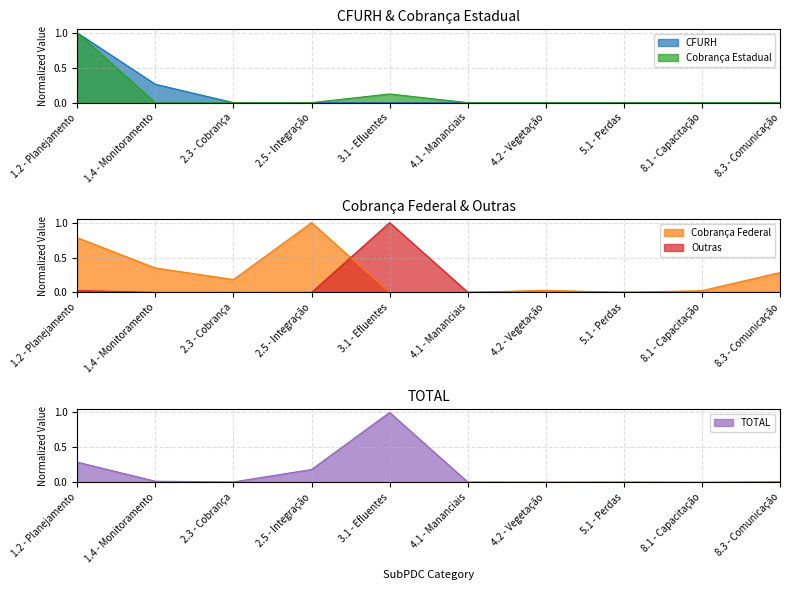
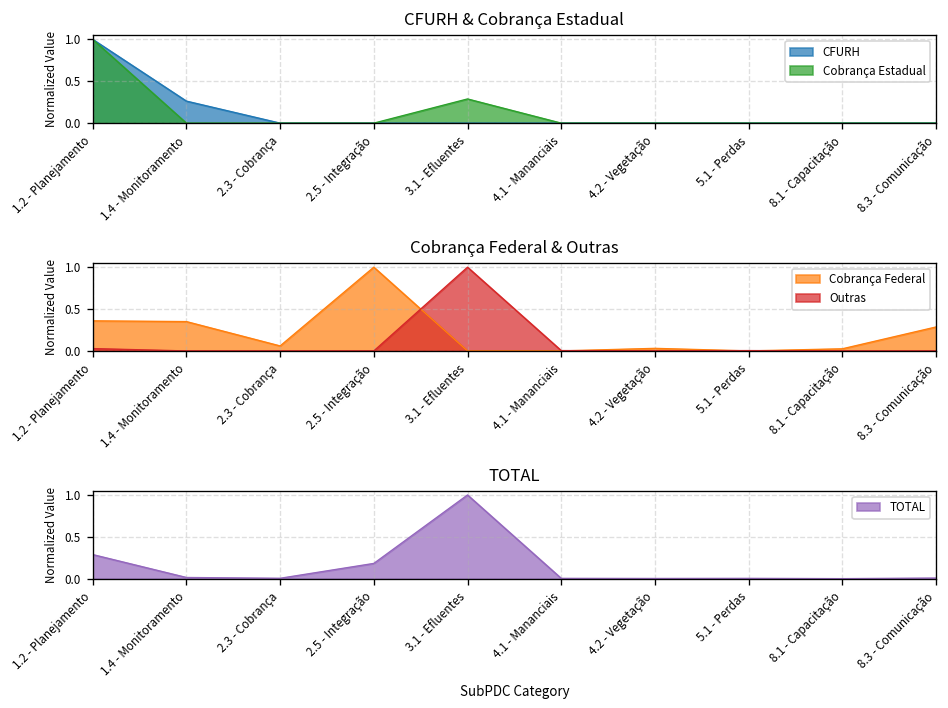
CFURH & Cobrança Estadual, Cobrança Estadual, 3.1 - Efluentes: 0.1 -> 0.3
Cobrança Federal & Outras, Cobrança Federal, 1.2 - Planejamento: 0.8 -> 0.4
Cobrança Federal & Outras, Cobrança Federal, 2.3 - Cobrança: 0.2 -> 0.1
